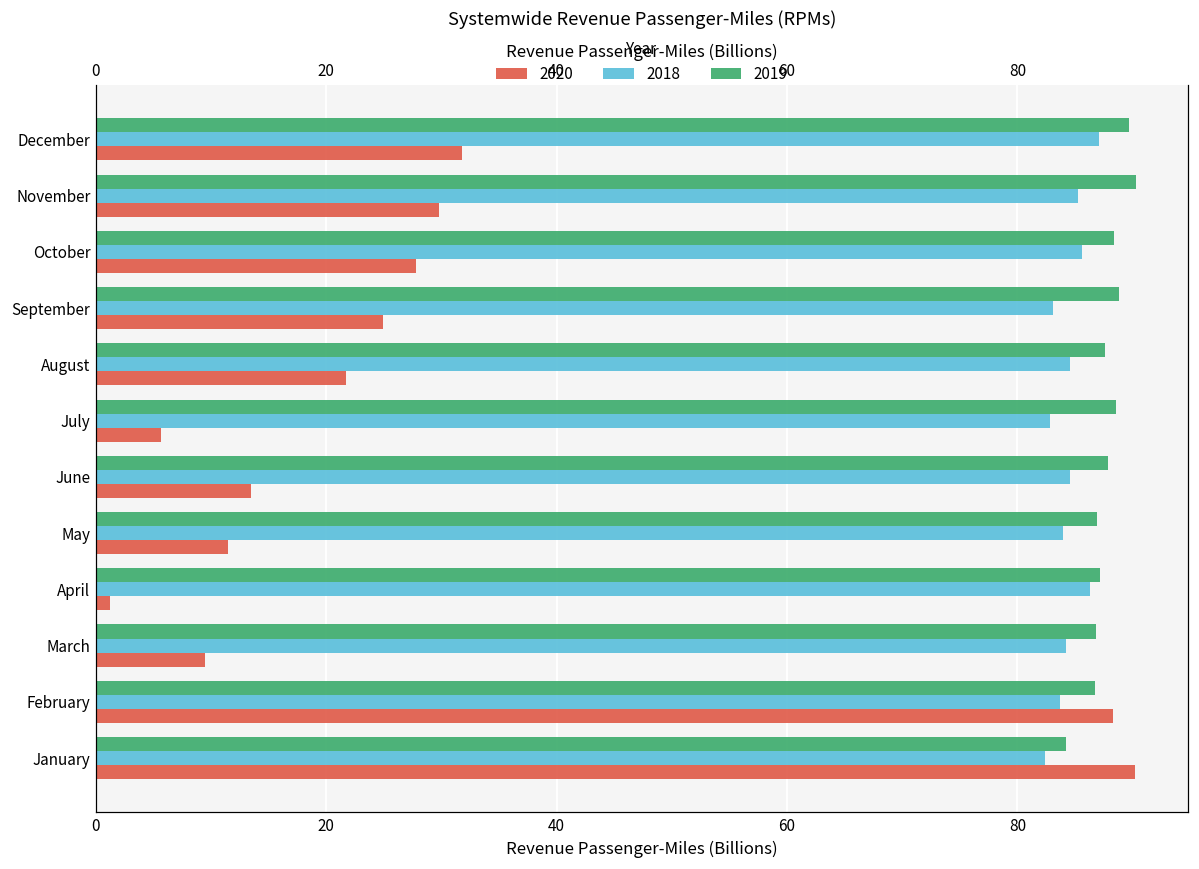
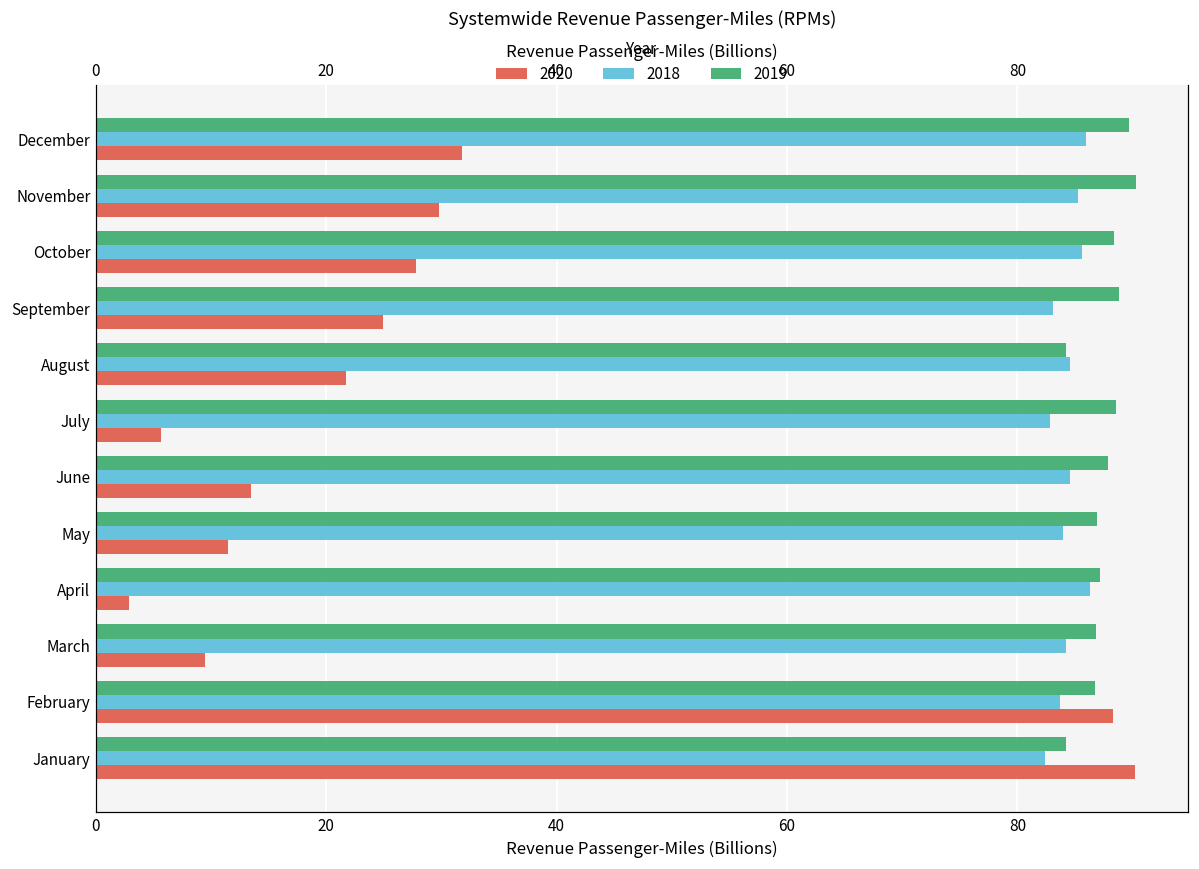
2018, December: 87.1 -> 86.0
2019, August: 87.6 -> 84.2
2020, April: 1.2 -> 2.9
